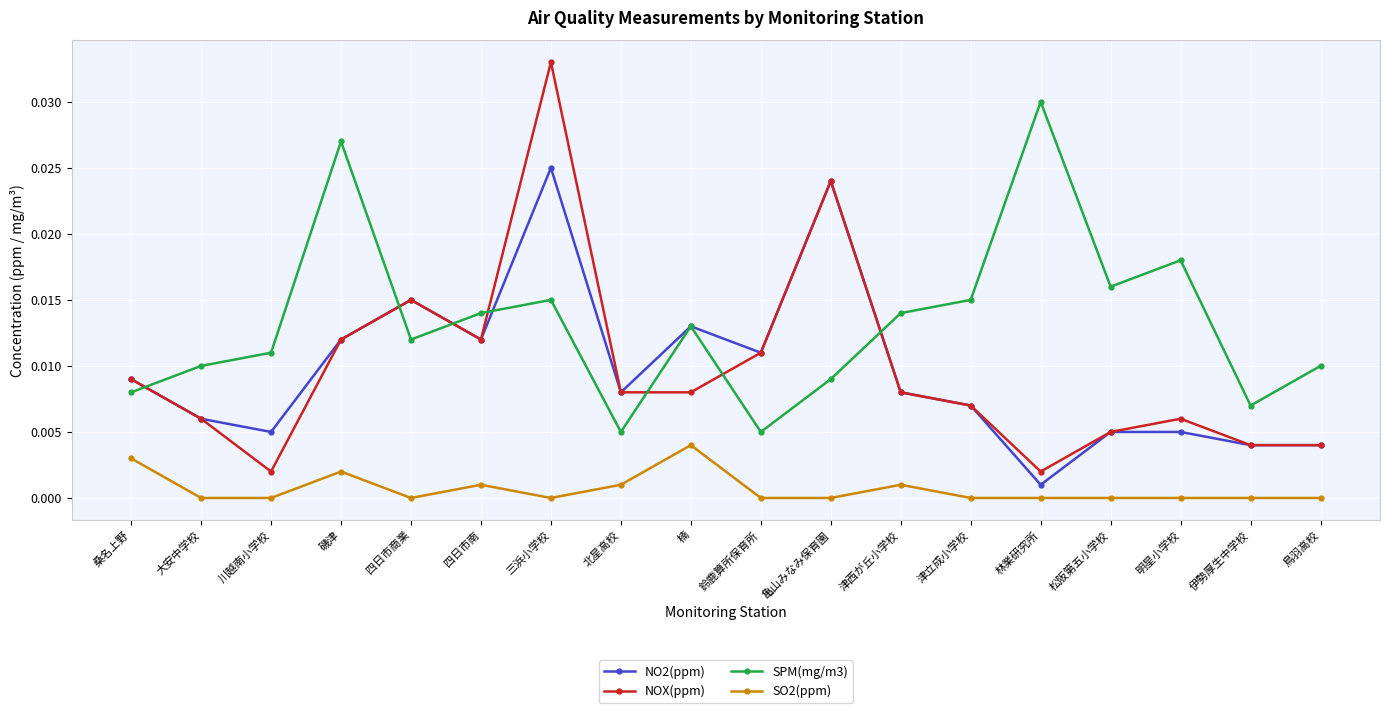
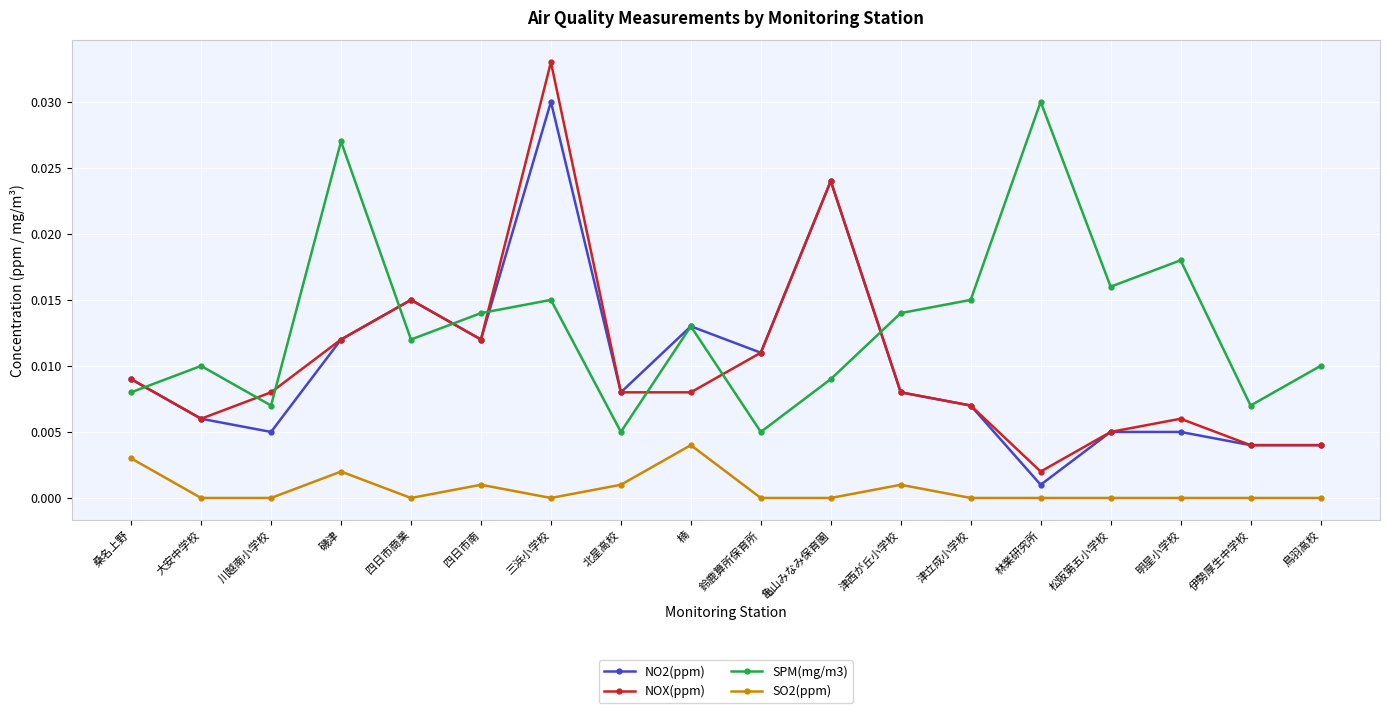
NOX(ppm), 川越南小学校: 0.002 -> 0.008
SPM(mg/m3), 川越南小学校: 0.011 -> 0.007
NO2(ppm), 三浜小学校: 0.025 -> 0.030
